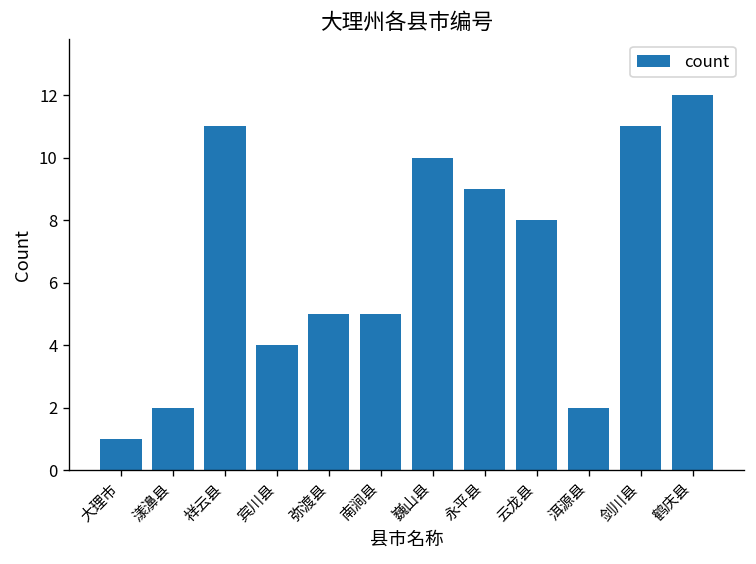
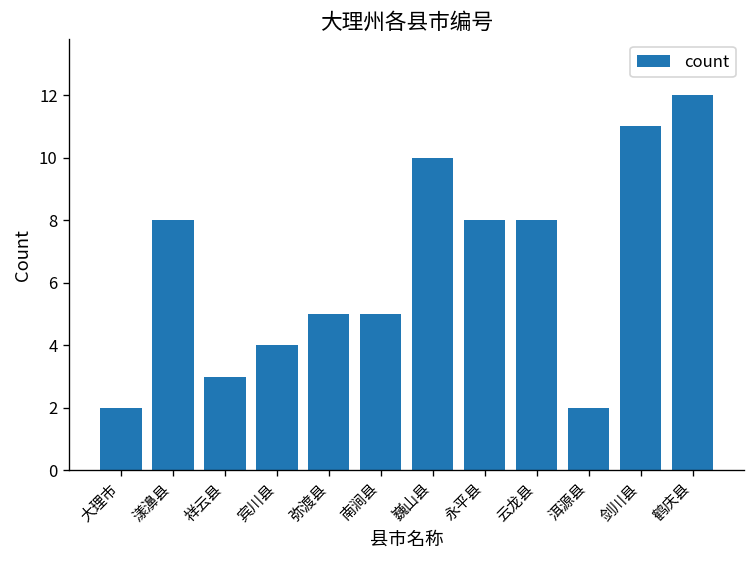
大理市: 1 -> 2
漾濞县: 2 -> 8
祥云县: 11 -> 3
永平县: 9 -> 8
